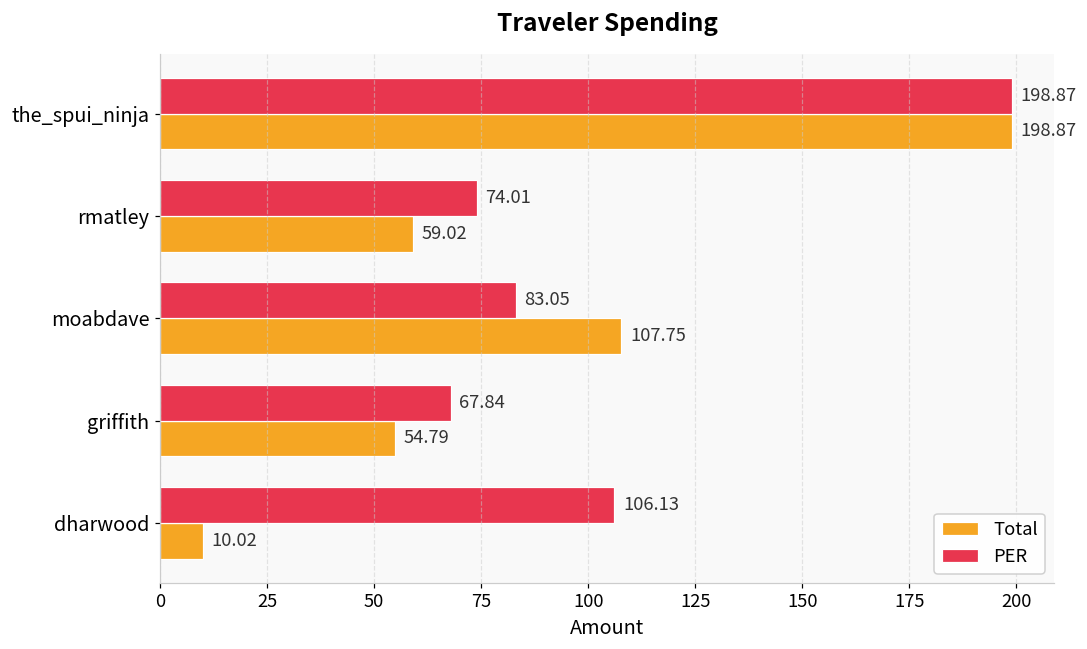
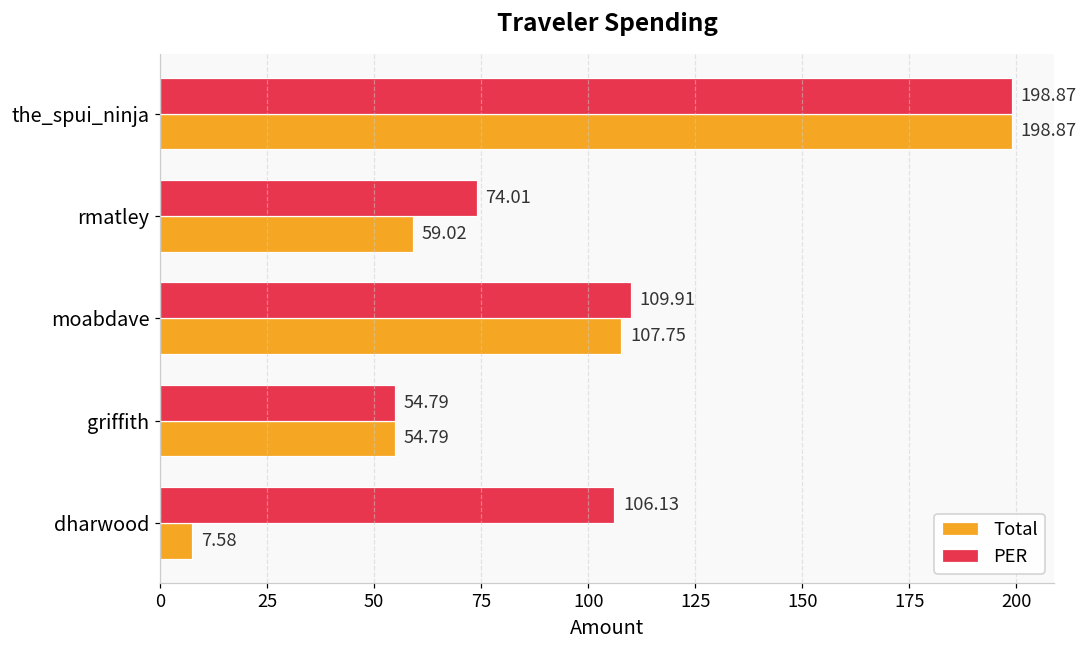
PER, moabdave: 83.05 -> 109.91
PER, griffith: 67.84 -> 54.79
Total, dharwood: 10.02 -> 7.58
